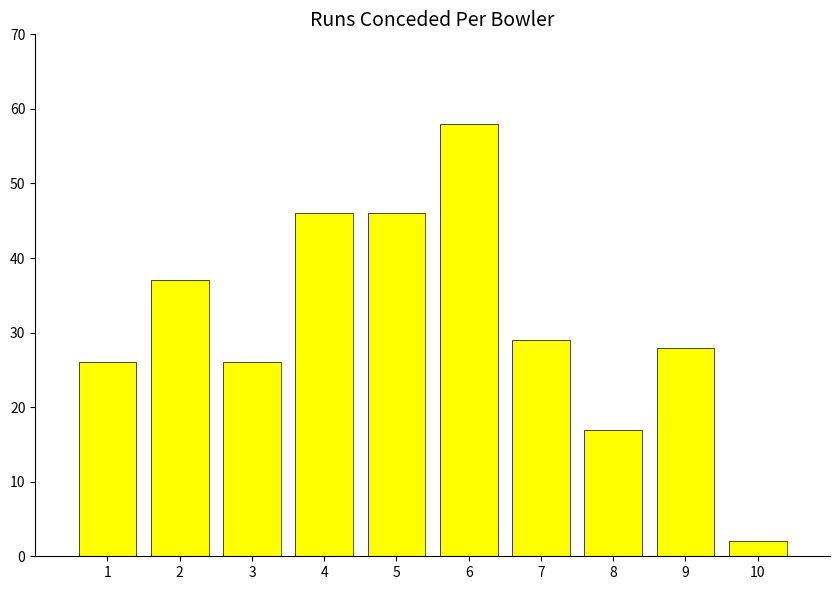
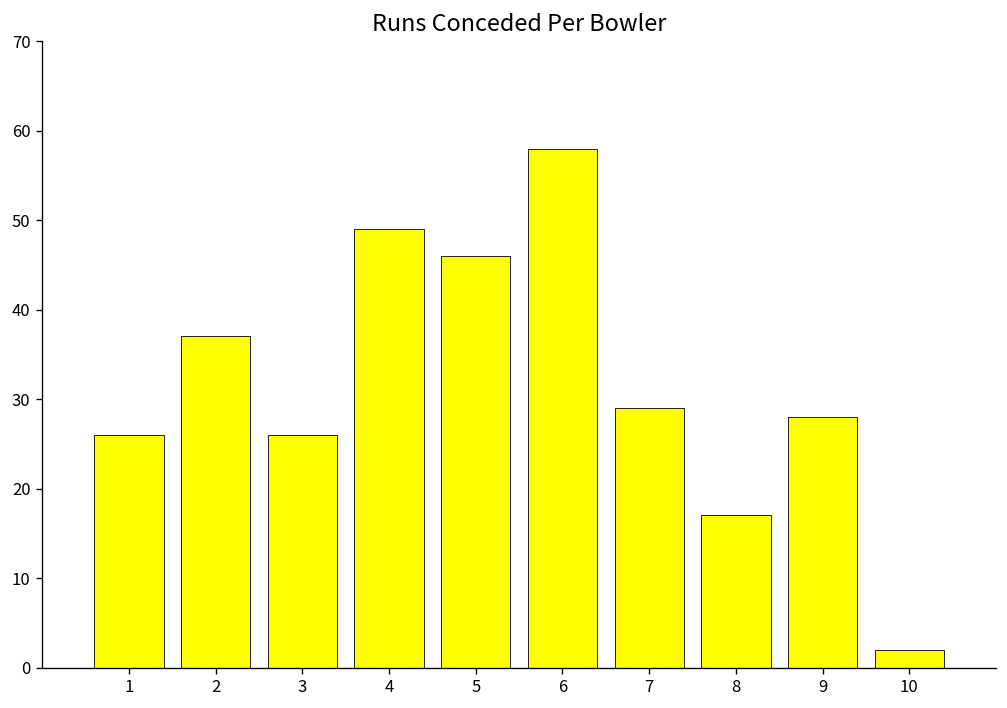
4: 46 -> 49
